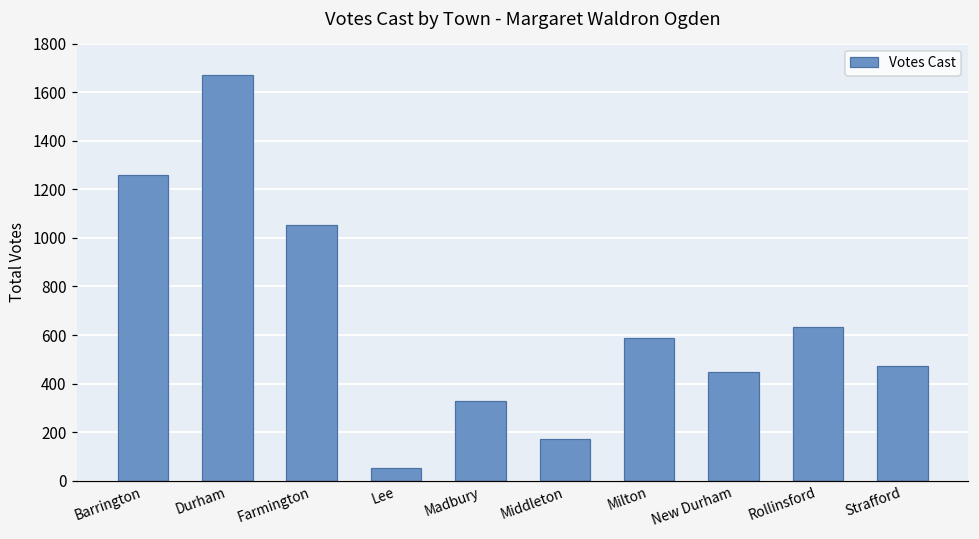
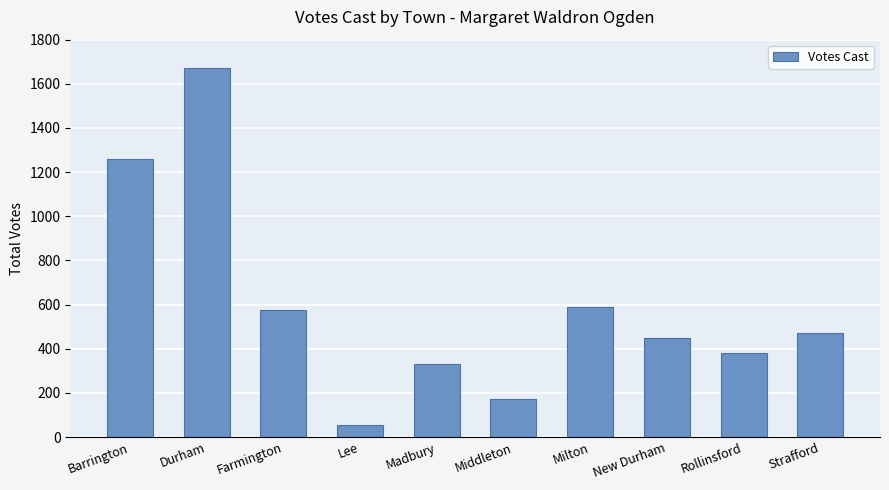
Farmington: 1050 -> 570
Rollinsford: 630 -> 380
